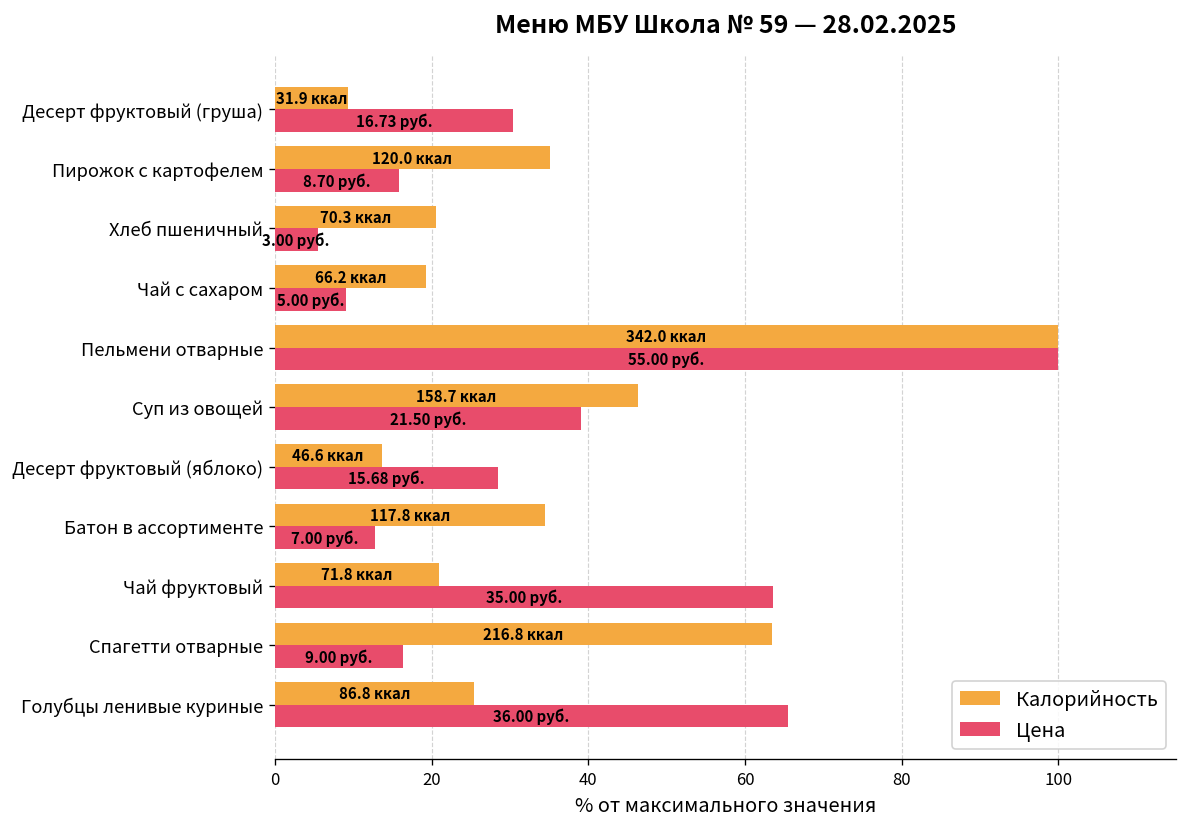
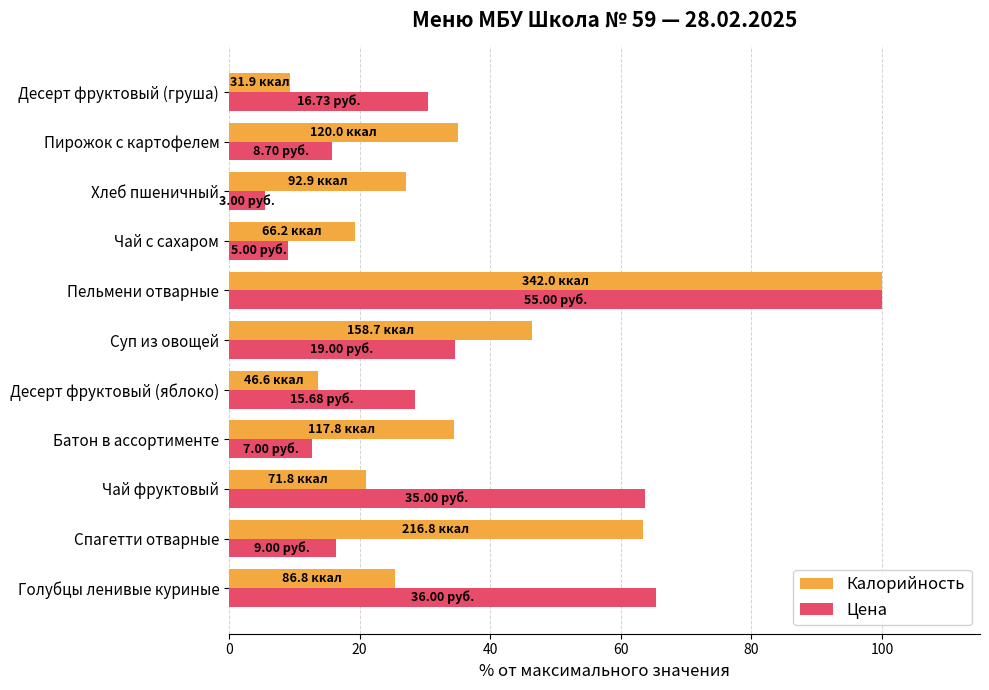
Калорийность, Хлеб пшеничный: 70.3 -> 92.9
Цена, Суп из овощей: 21.50 -> 19.00
